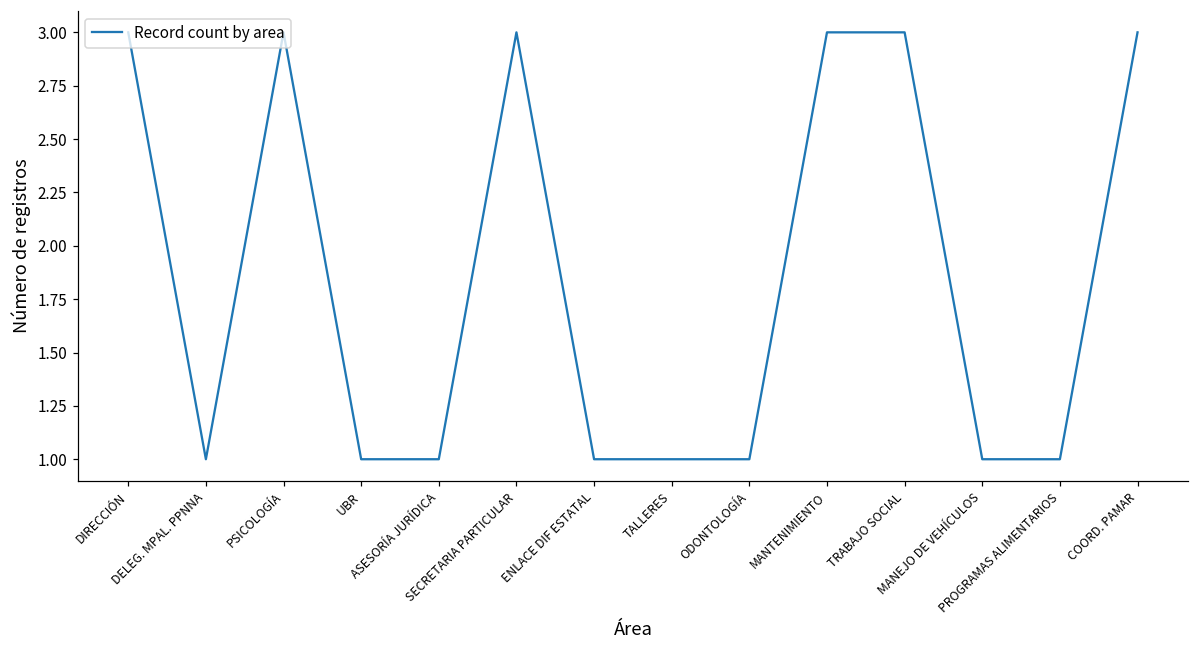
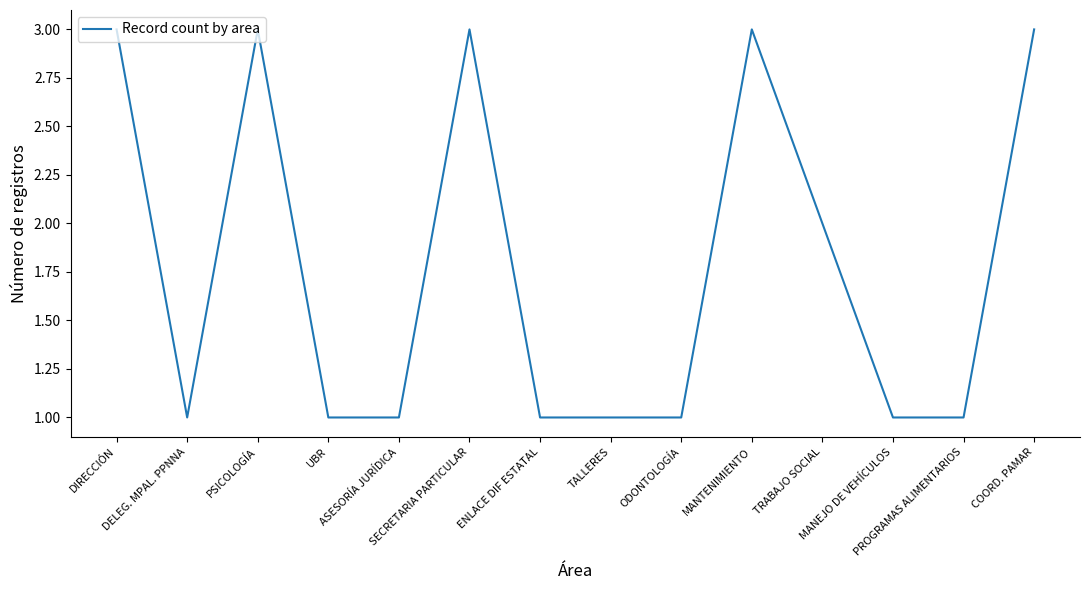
TRABAJO SOCIAL: 3 -> 2
